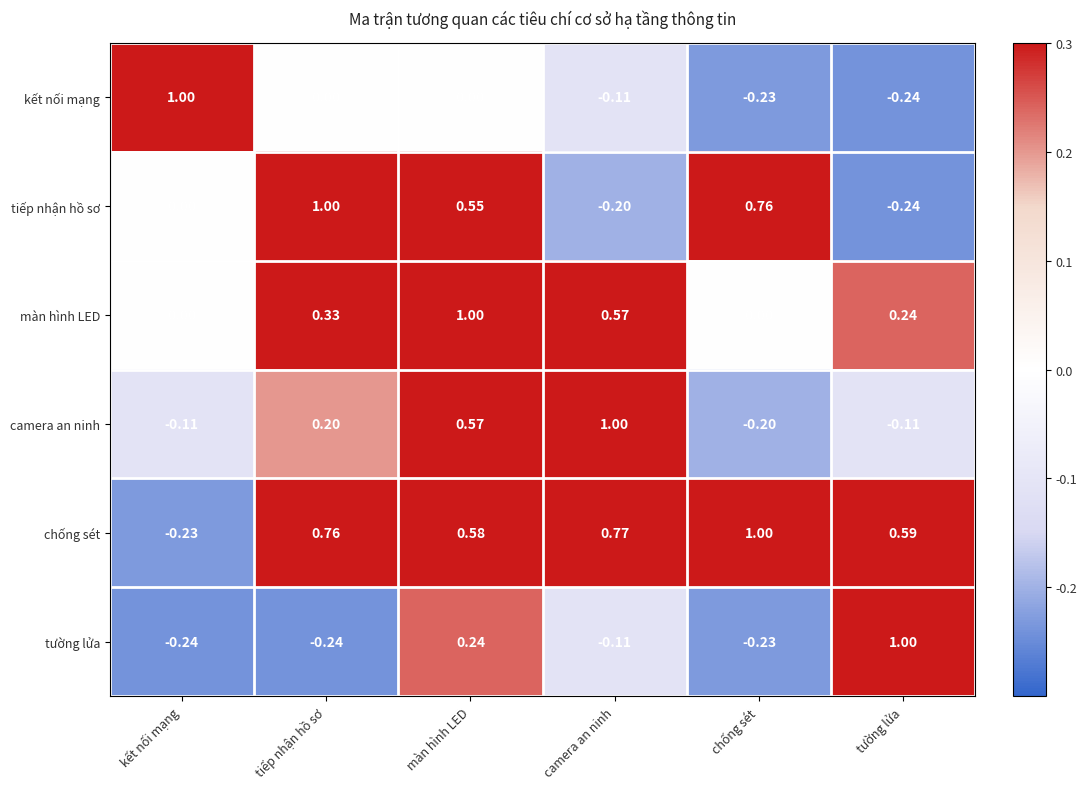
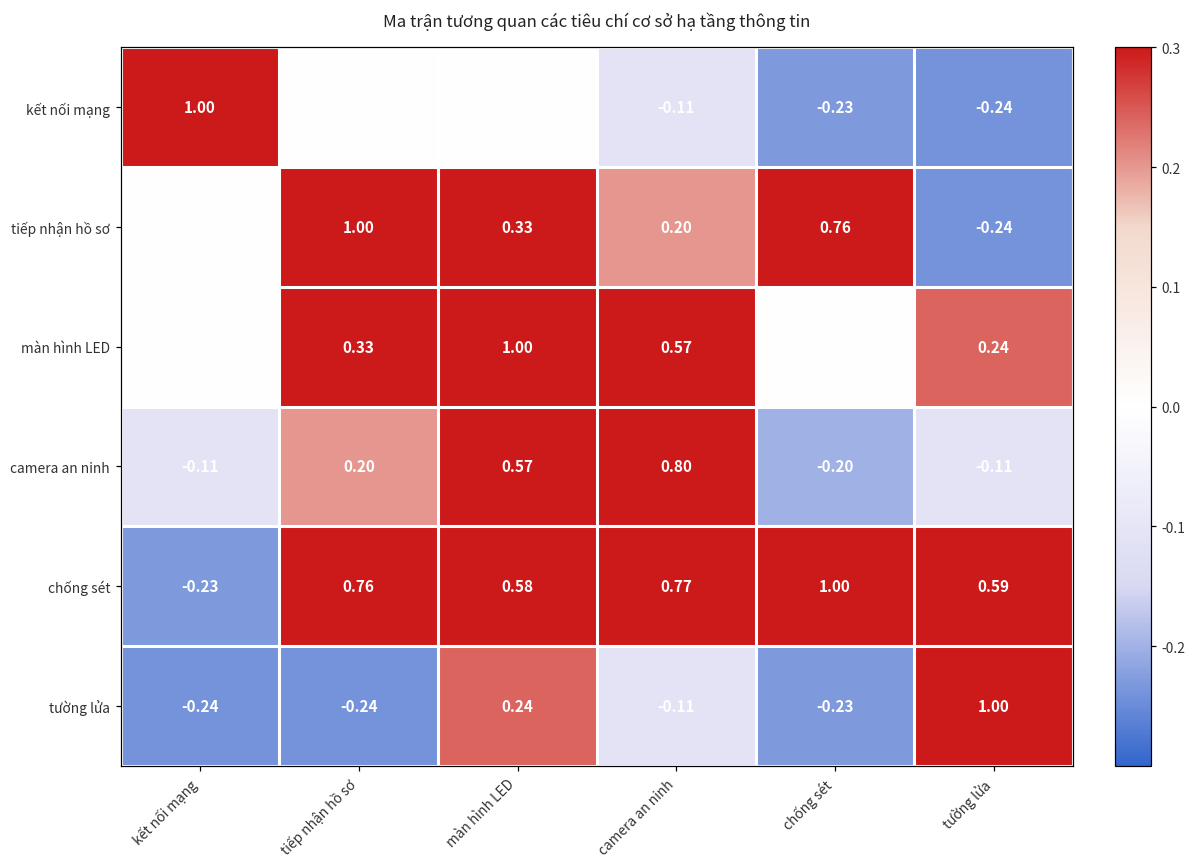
tiếp nhận hồ sơ, màn hình LED: 0.55 -> 0.33
tiếp nhận hồ sơ, camera an ninh: -0.20 -> 0.20
camera an ninh, camera an ninh: 1.00 -> 0.80
